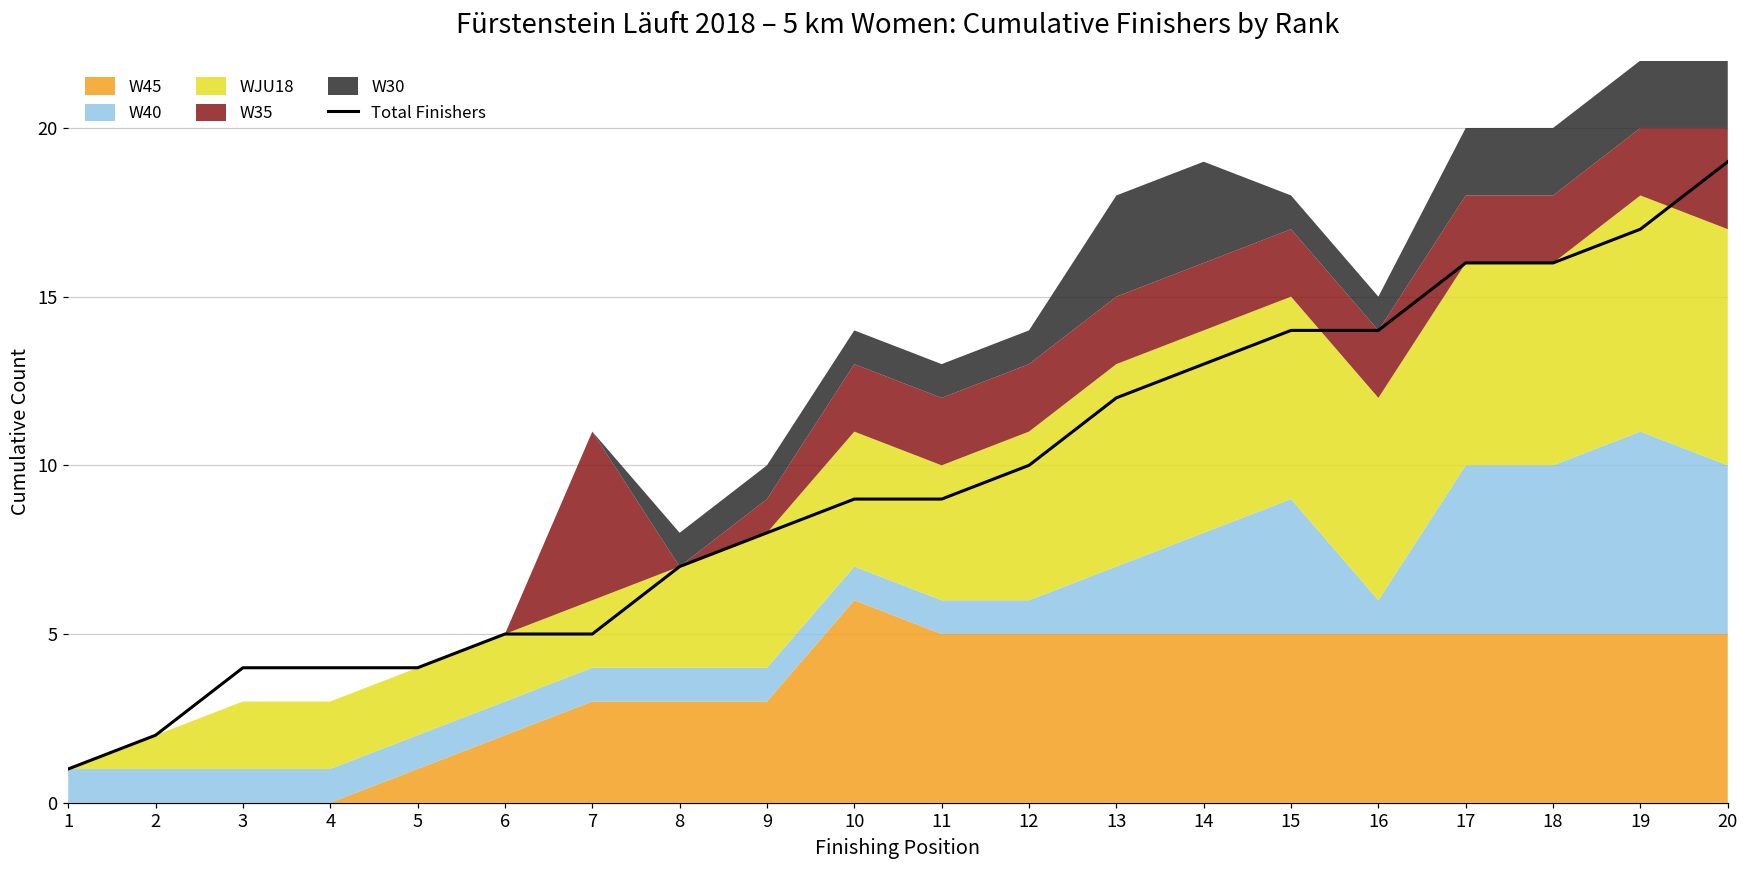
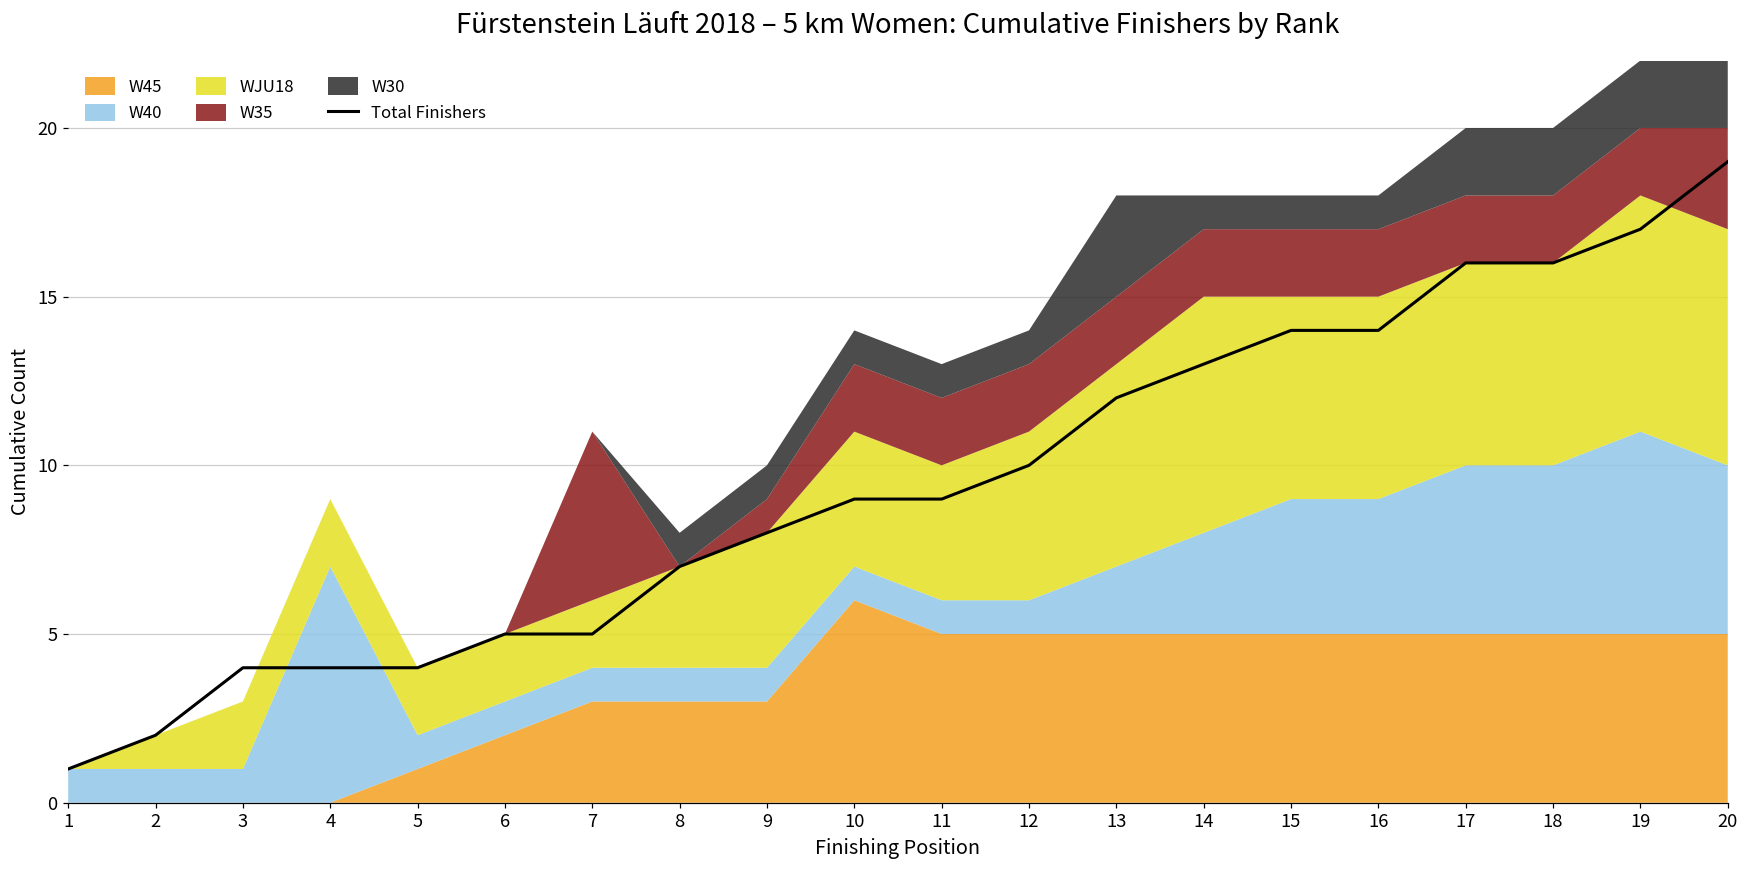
W40, 4: 1 -> 7
WJU18, 14: 6 -> 7
W30, 14: 3 -> 1
W40, 16: 1 -> 4
